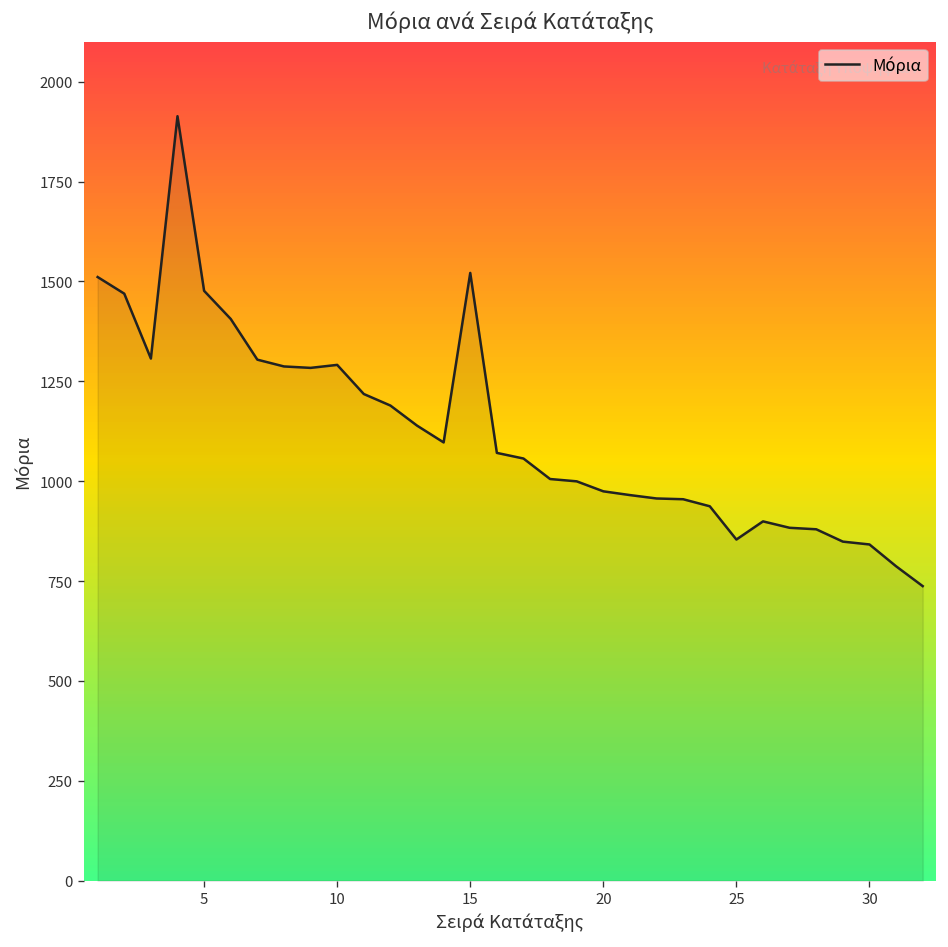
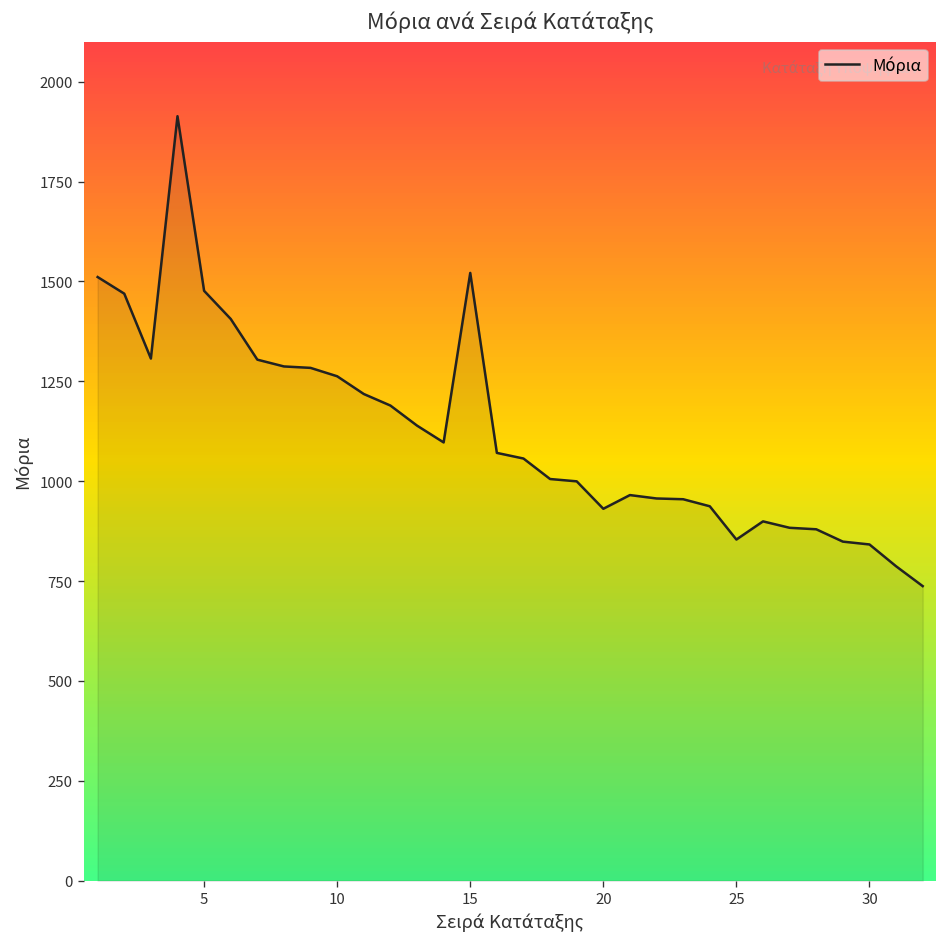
10: 1290 -> 1260
20: 970 -> 930
